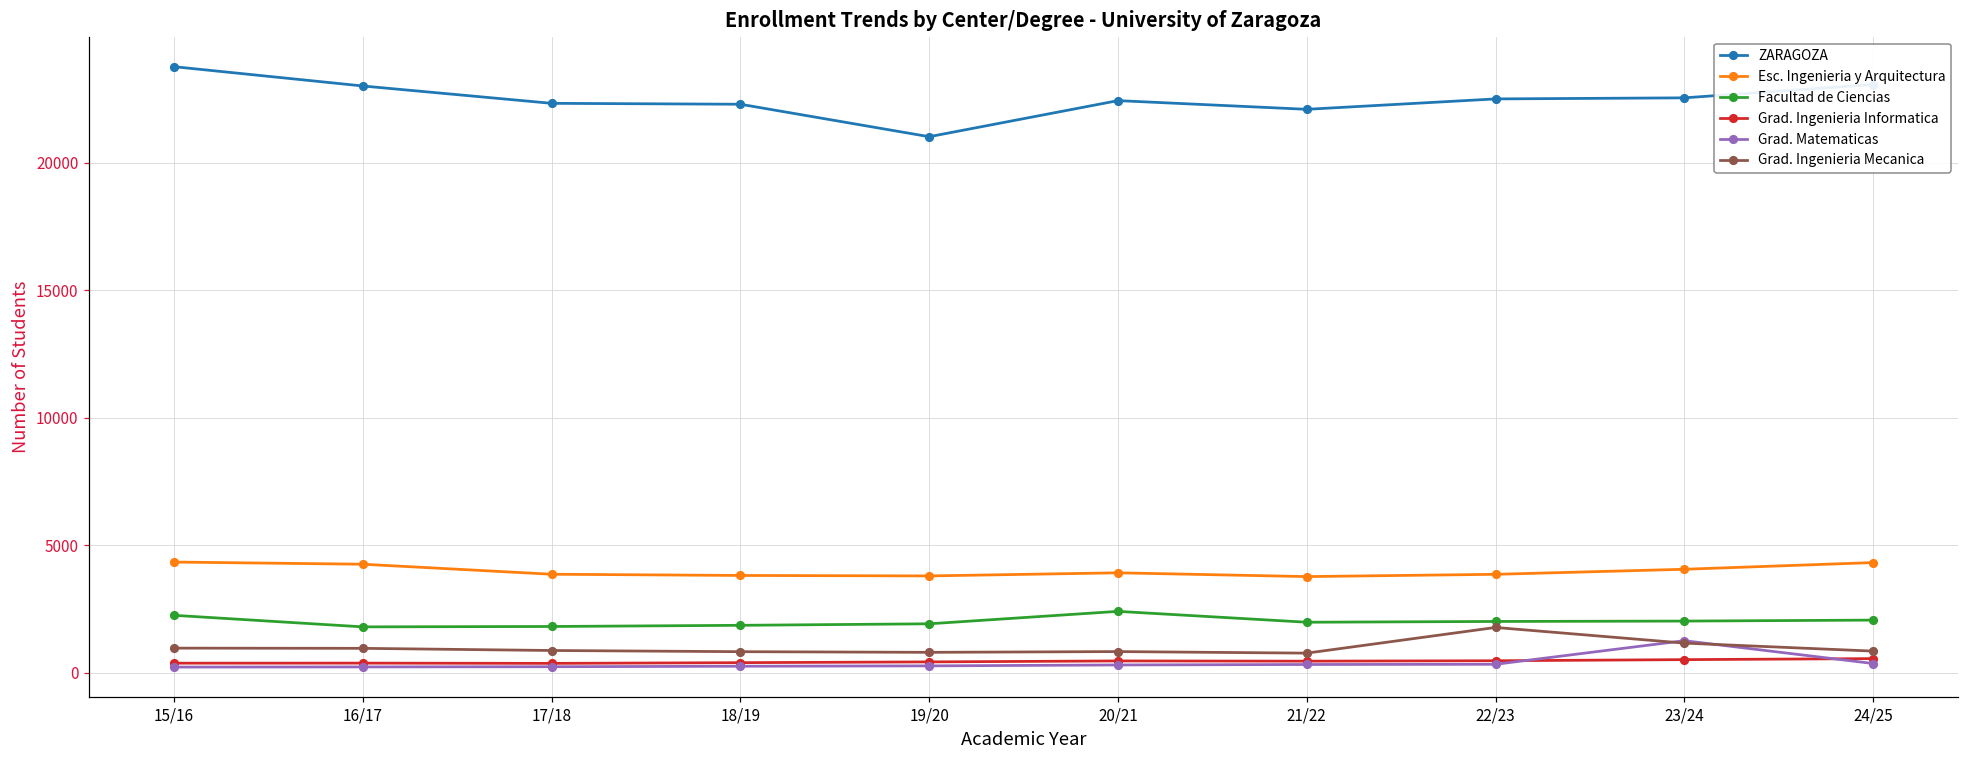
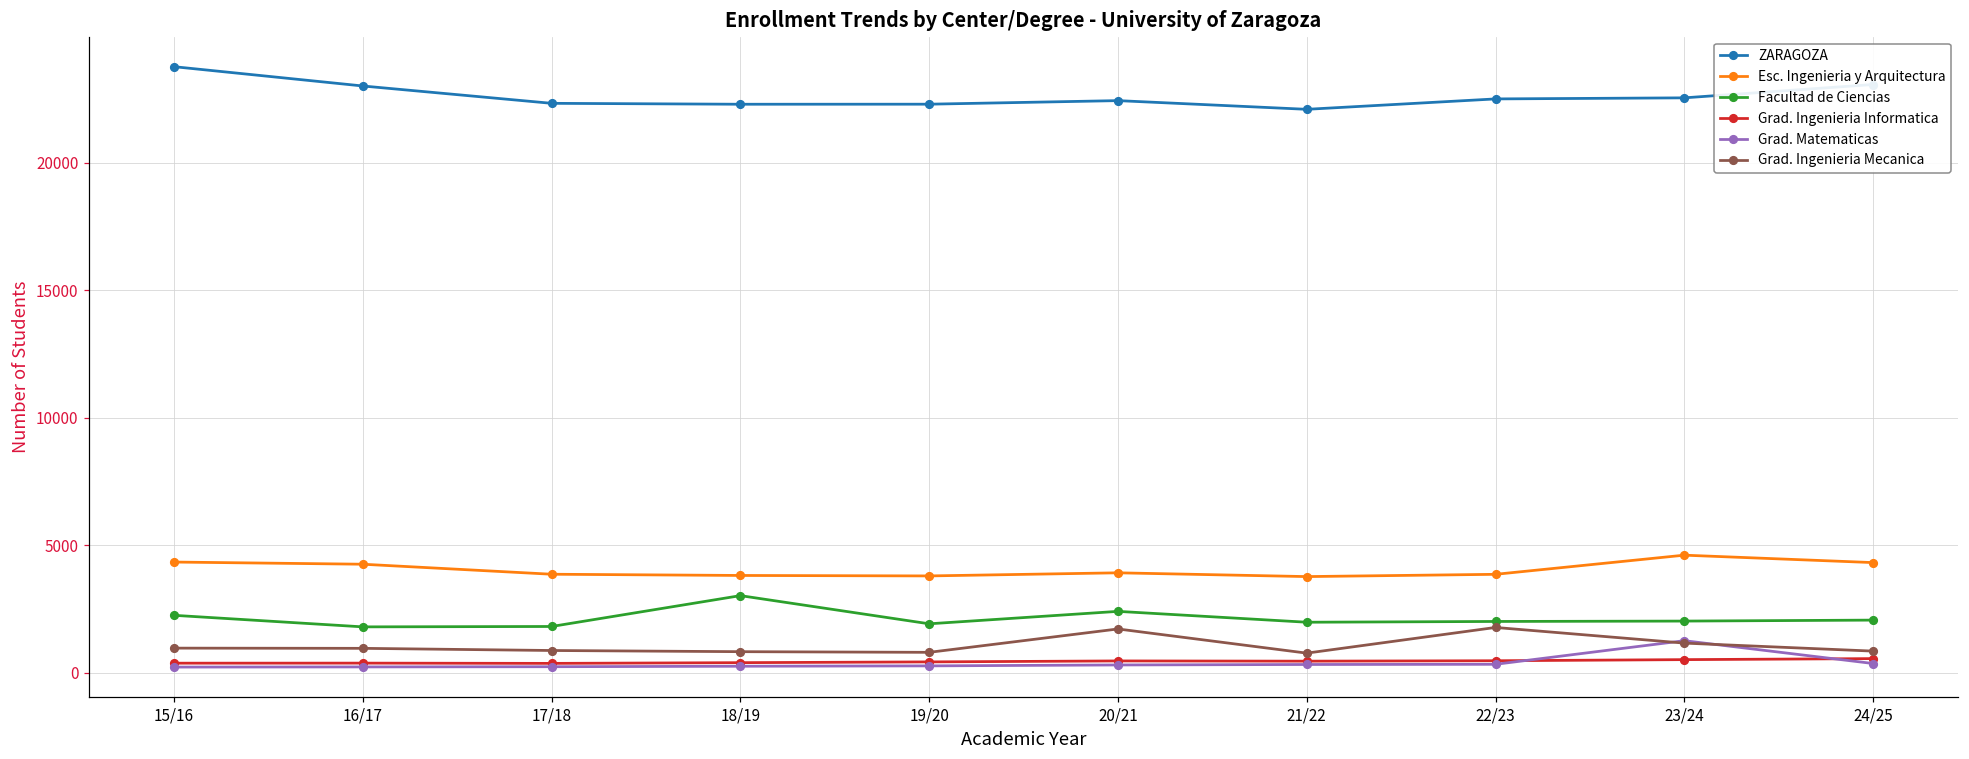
Facultad de Ciencias, 18/19: 1900 -> 3000
ZARAGOZA, 19/20: 21000 -> 22300
Grad. Ingenieria Mecanica, 20/21: 800 -> 1700
Esc. Ingenieria y Arquitectura, 23/24: 4100 -> 4600
